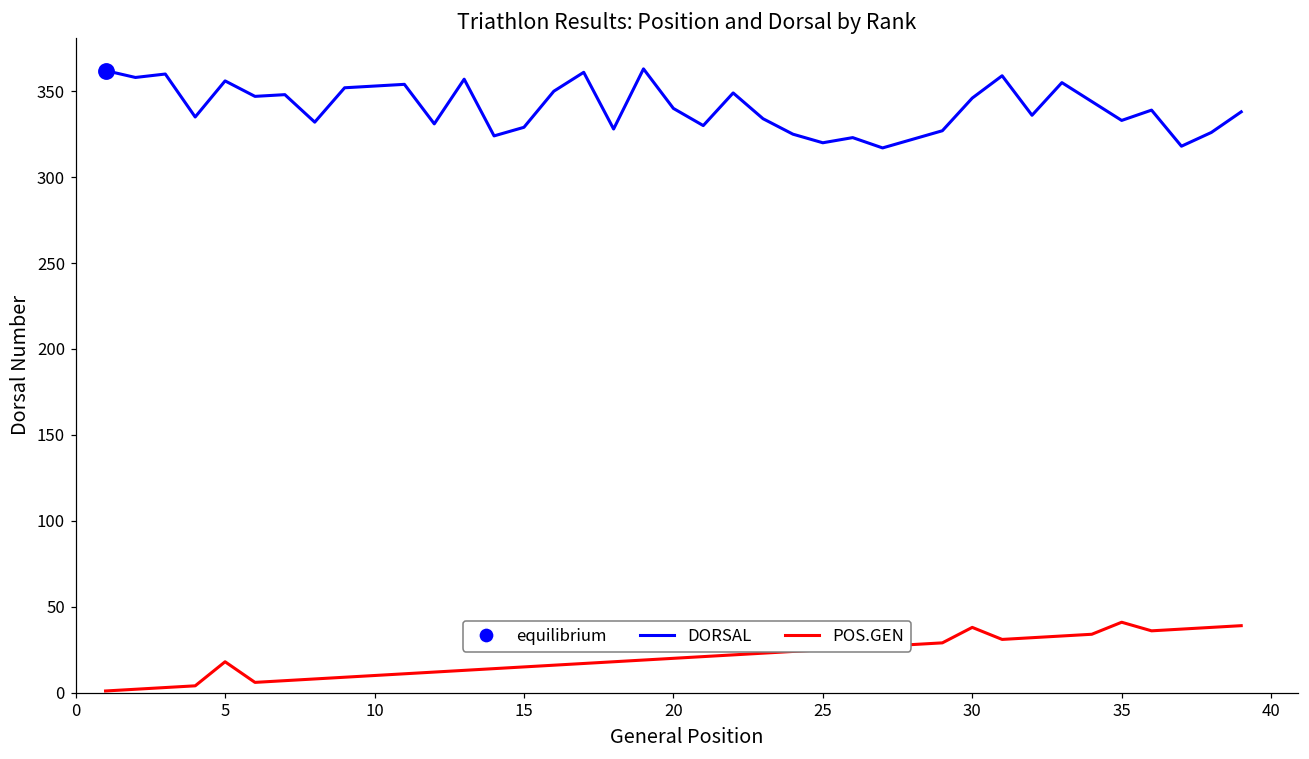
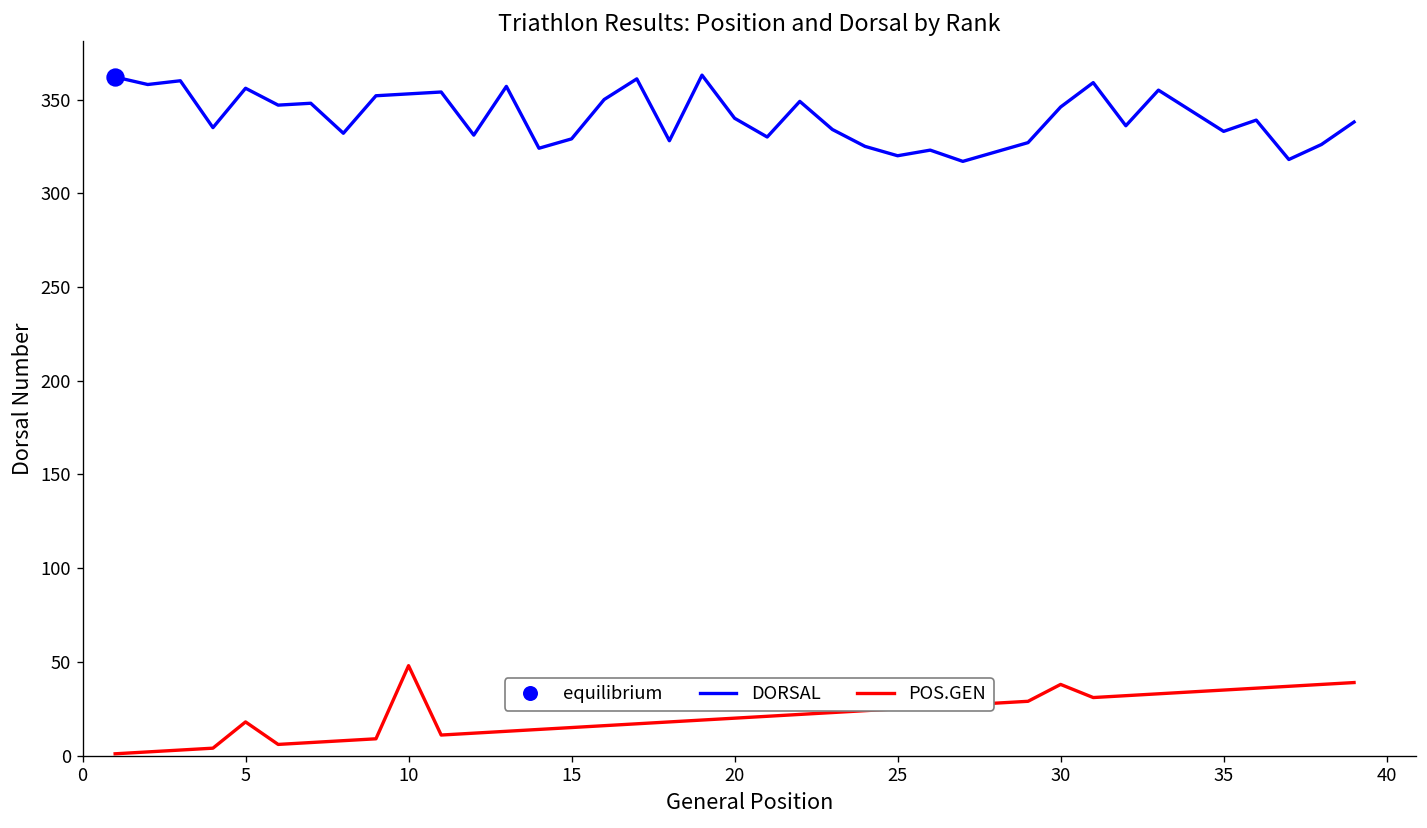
POS.GEN, 10: 10 -> 48
POS.GEN, 35: 41 -> 35
